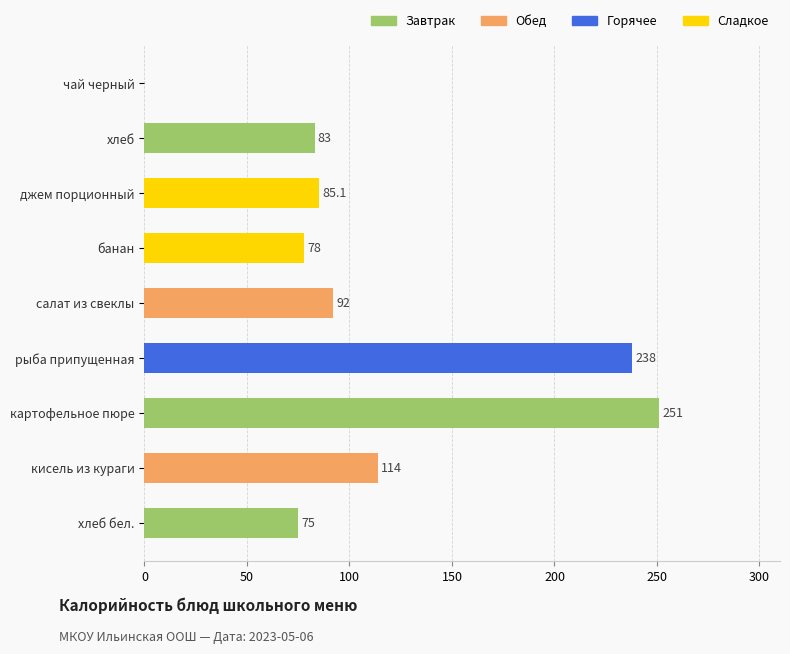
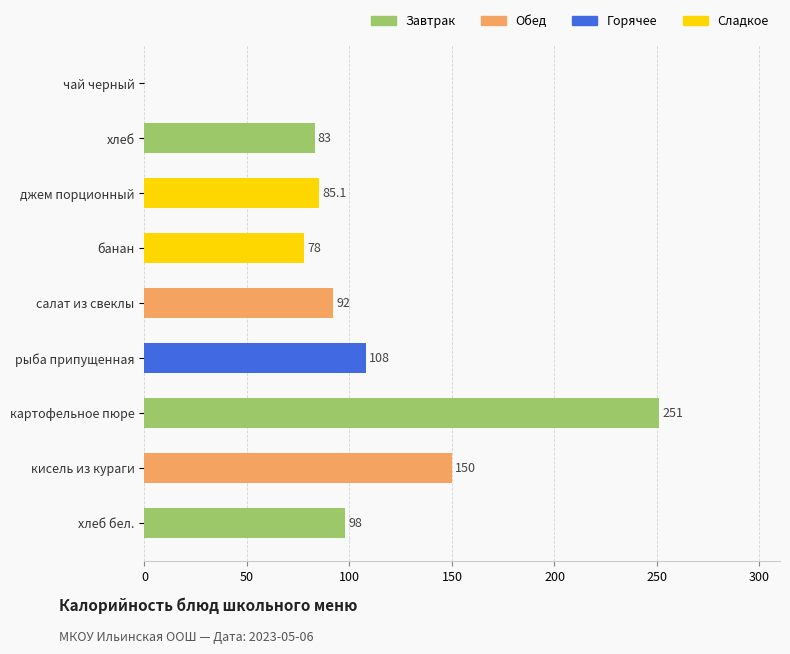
рыба припущенная: 238 -> 108
кисель из кураги: 114 -> 150
хлеб бел.: 75 -> 98
